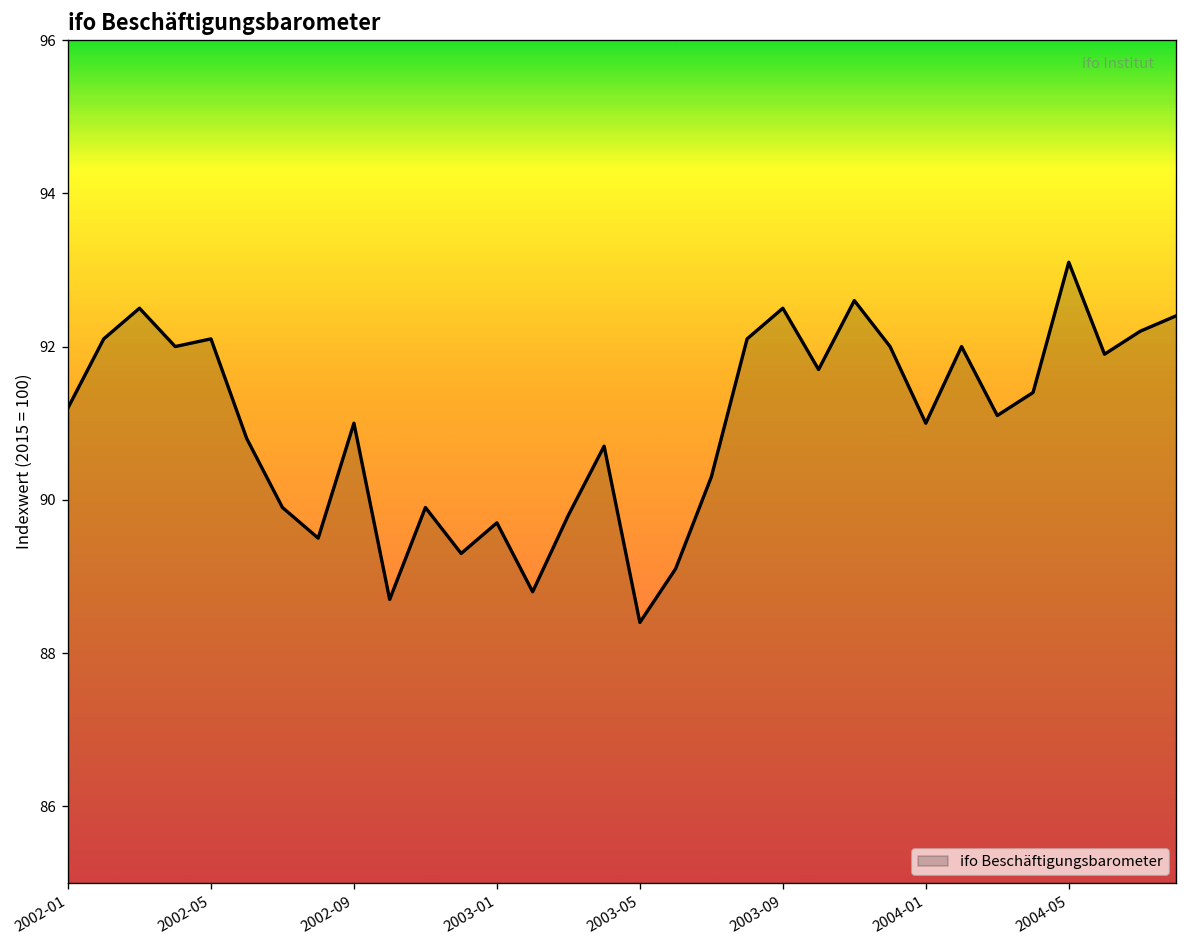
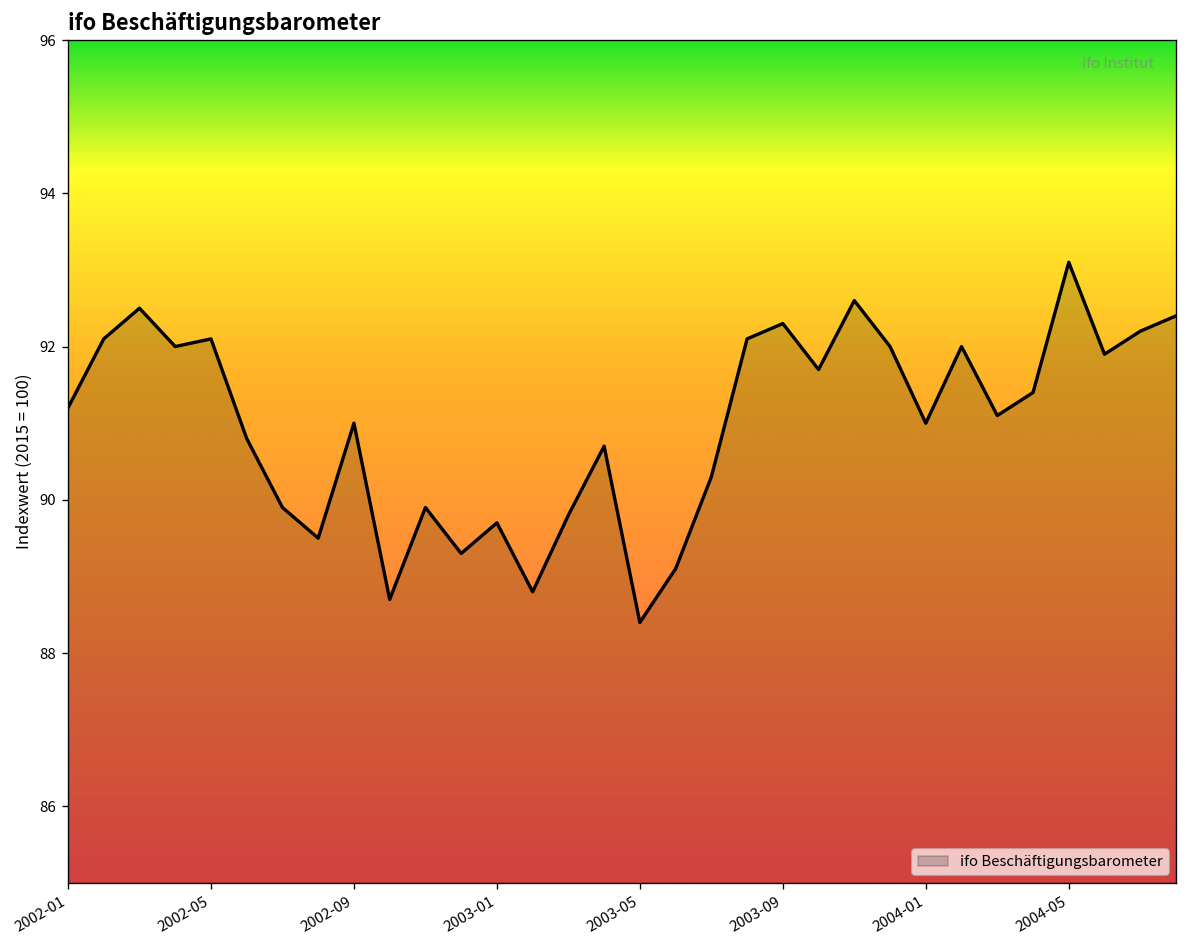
2003-09: 92.5 -> 92.3
